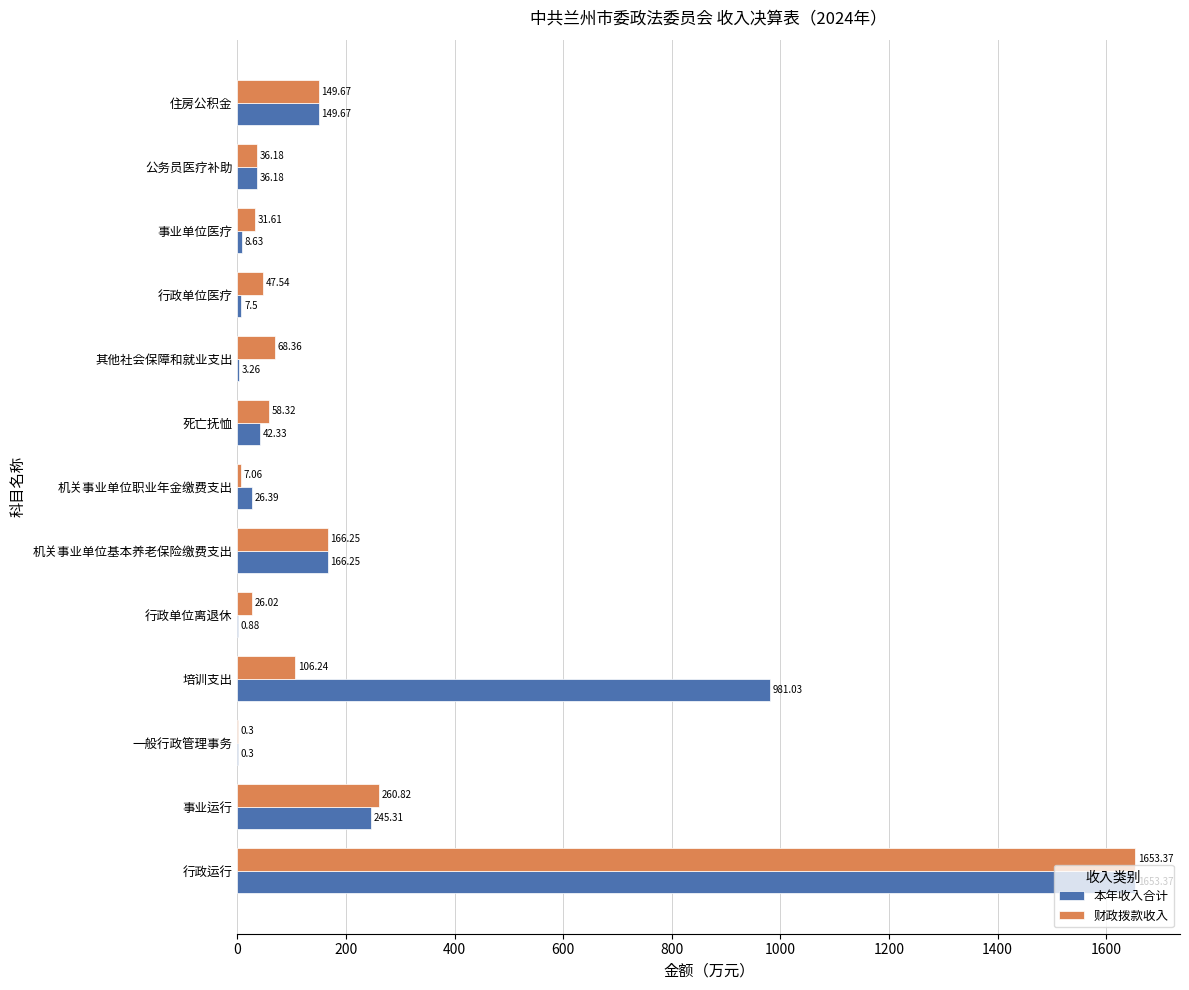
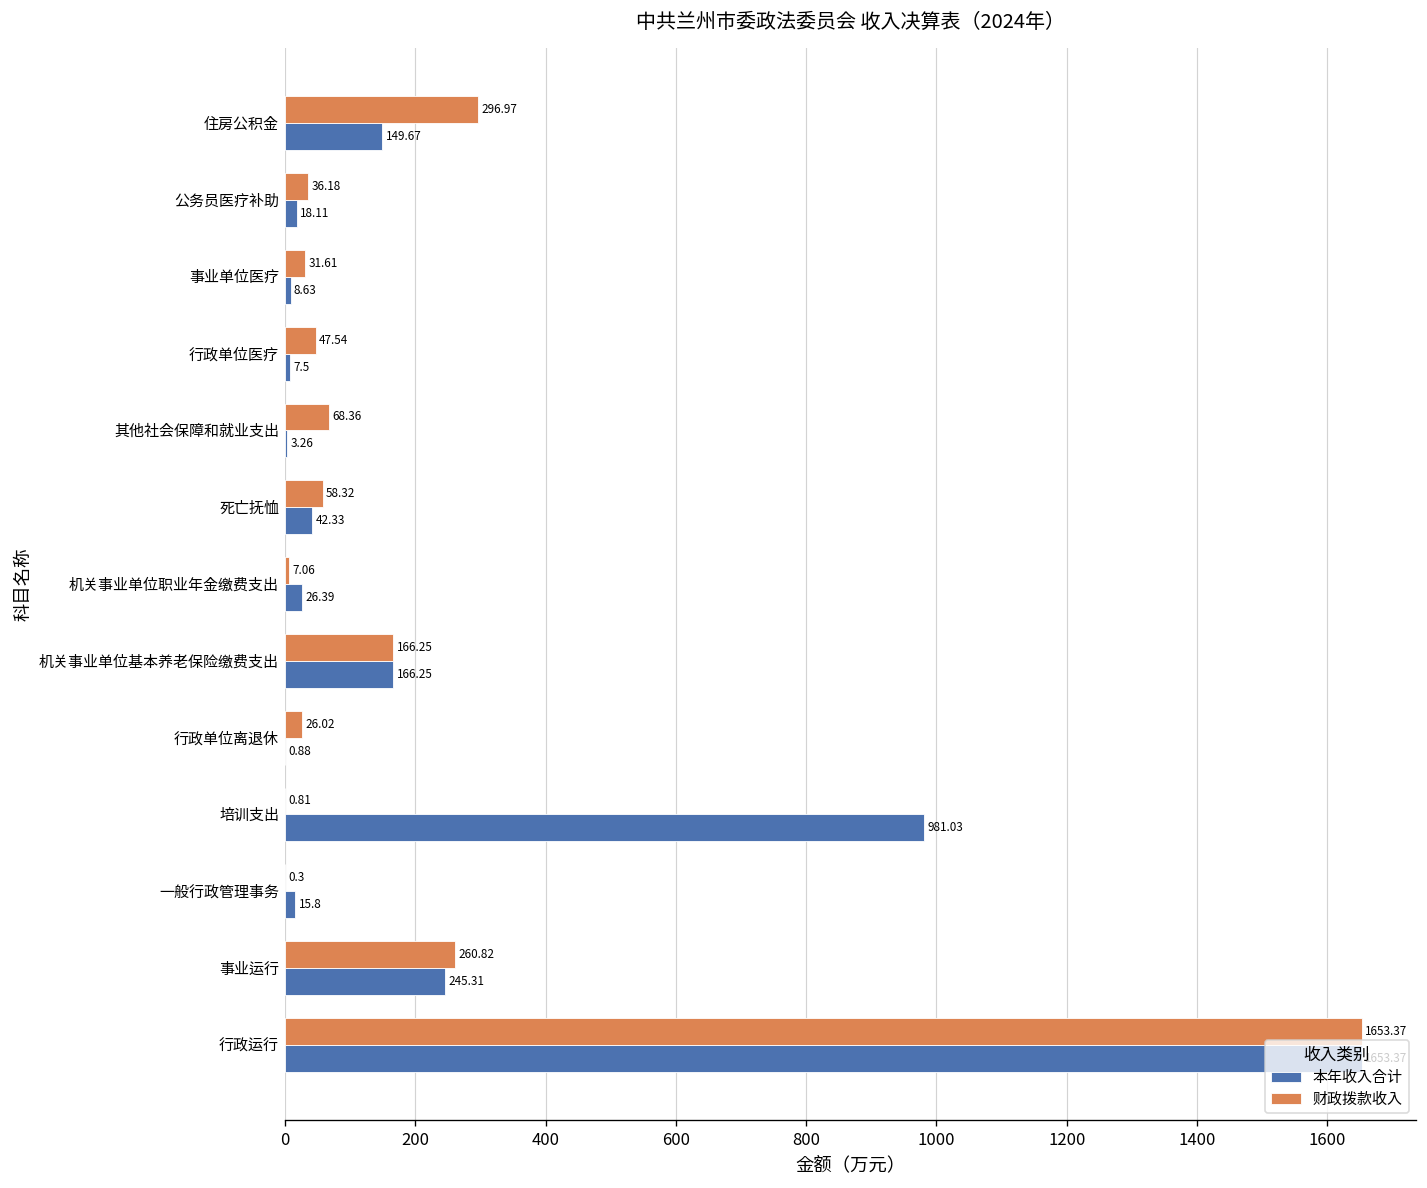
财政拨款收入, 住房公积金: 149.67 -> 296.97
本年收入合计, 公务员医疗补助: 36.18 -> 18.11
财政拨款收入, 培训支出: 106.24 -> 0.81
本年收入合计, 一般行政管理事务: 0.3 -> 15.8
